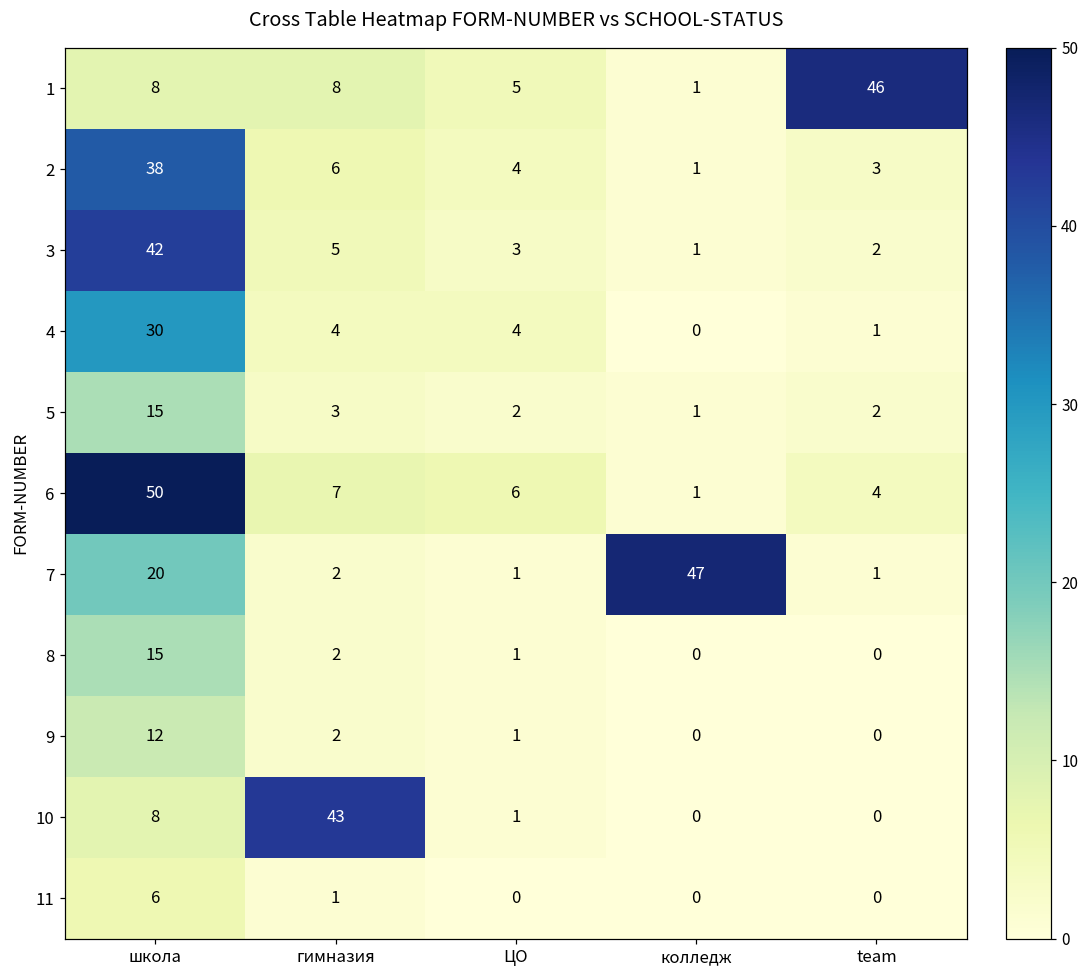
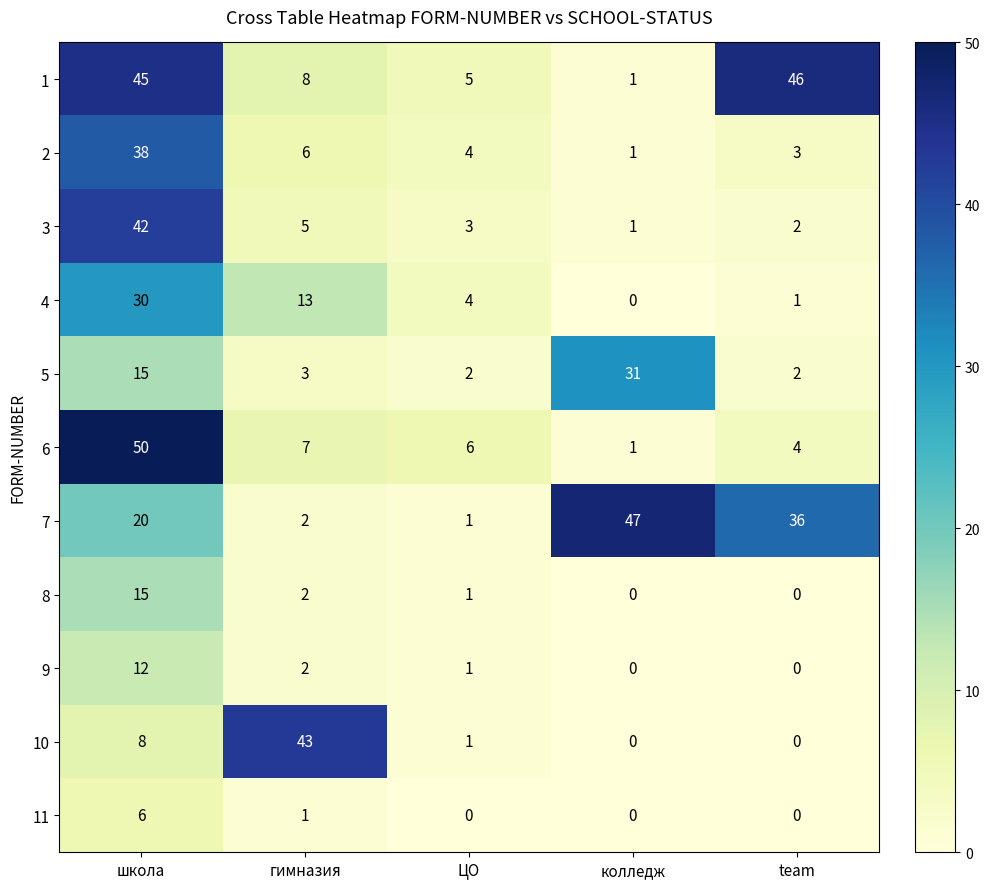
1, школа: 8 -> 45
4, гимназия: 4 -> 13
5, колледж: 1 -> 31
7, team: 1 -> 36
